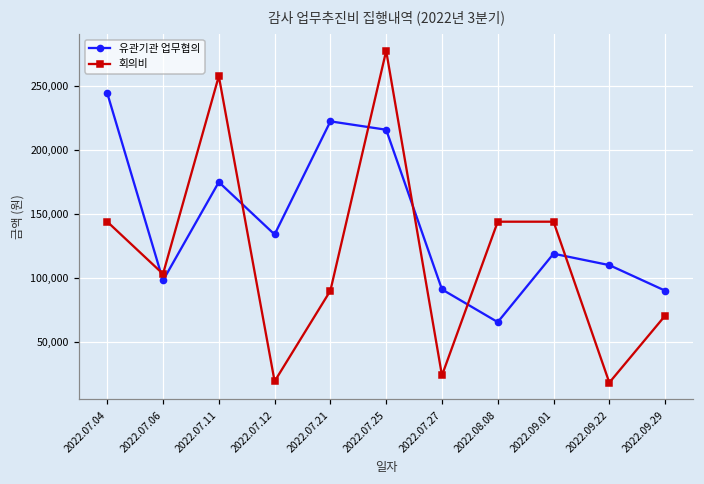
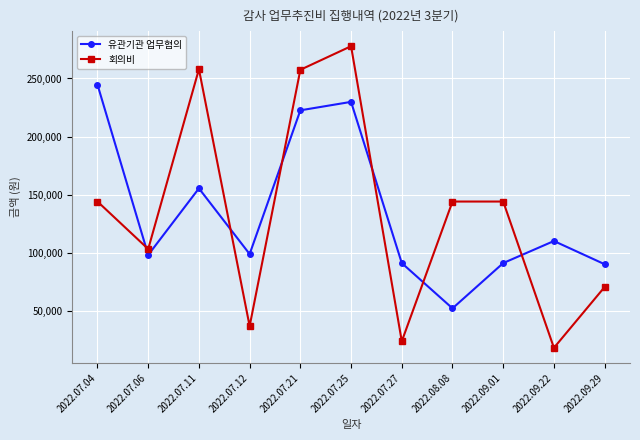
유관기관 업무협의, 2022.07.11: 175,000 -> 155,000
유관기관 업무협의, 2022.07.12: 134,000 -> 99,000
회의비, 2022.07.12: 19,000 -> 37,000
회의비, 2022.07.21: 90,000 -> 257,000
유관기관 업무협의, 2022.07.25: 216,000 -> 230,000
유관기관 업무협의, 2022.08.08: 65,000 -> 52,000
유관기관 업무협의, 2022.09.01: 119,000 -> 91,000
